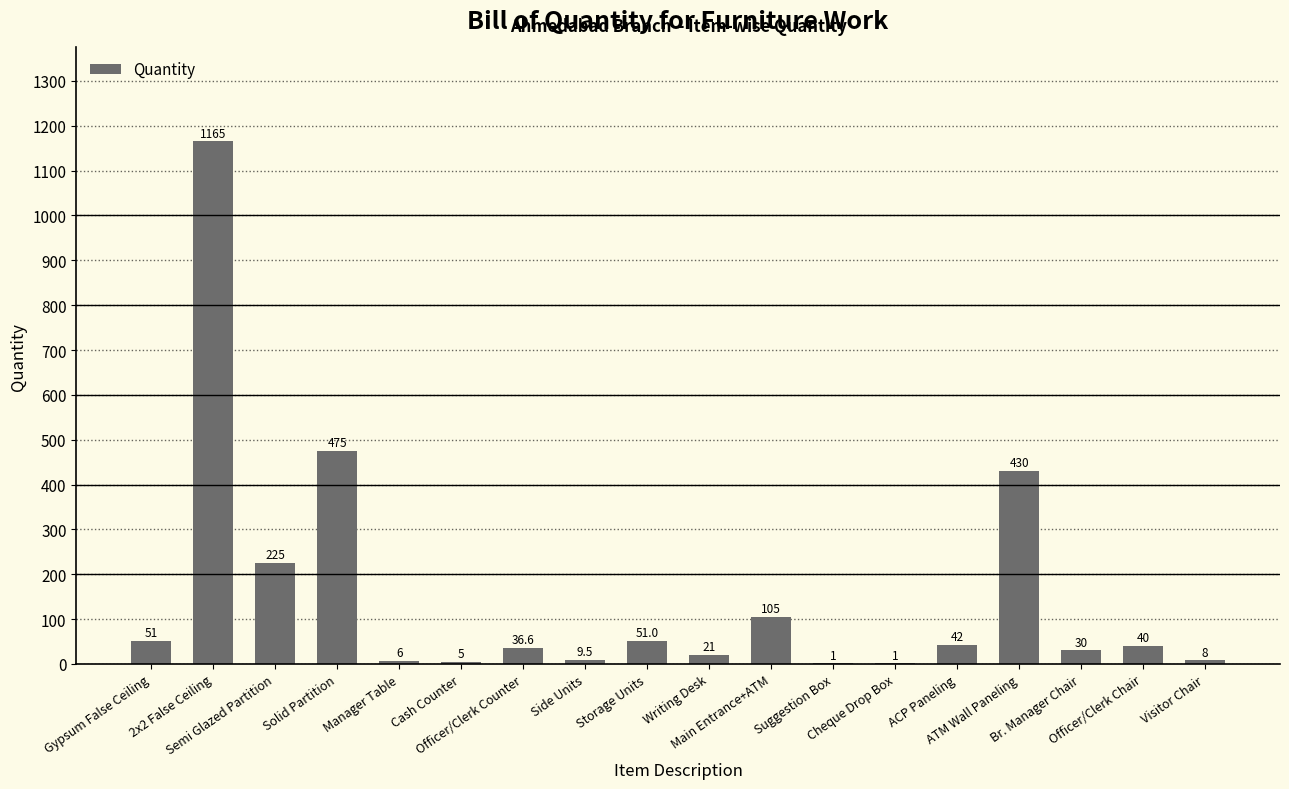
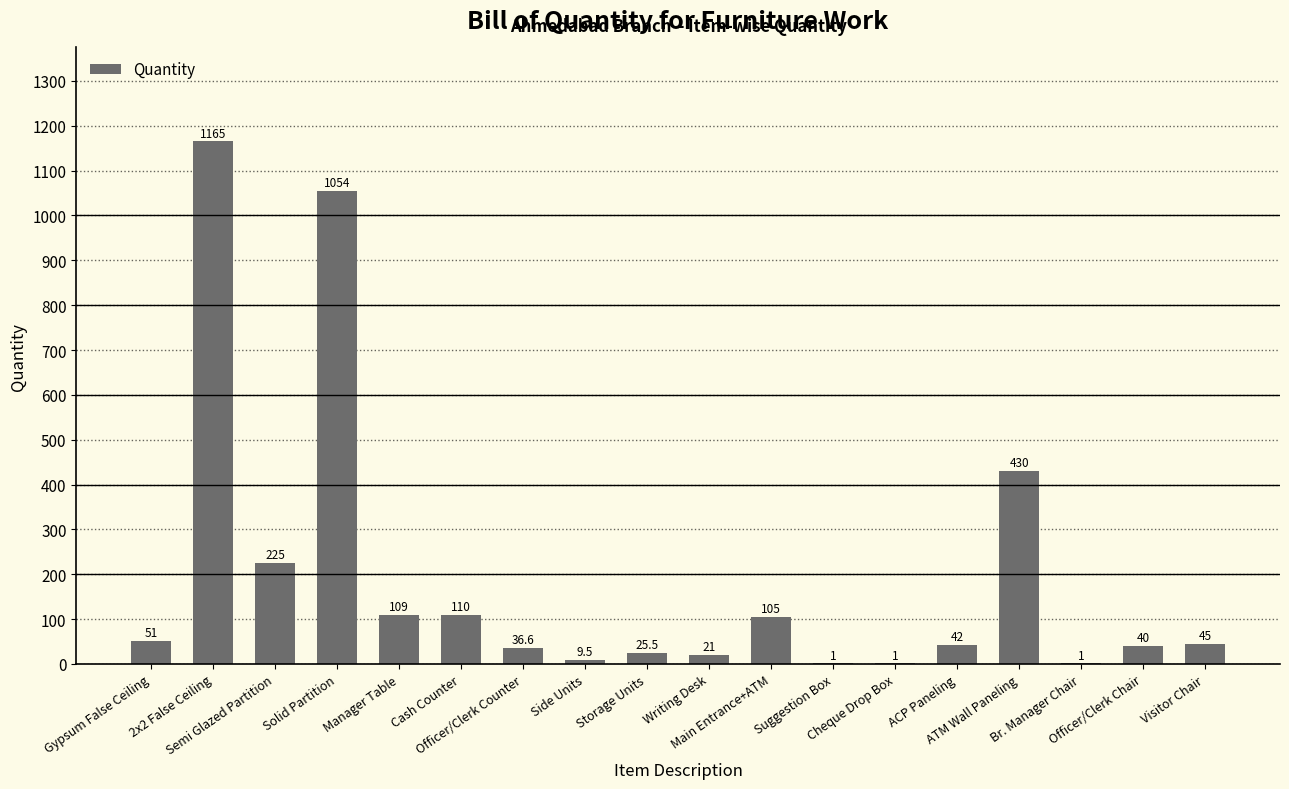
Solid Partition: 475 -> 1054
Manager Table: 6 -> 109
Cash Counter: 5 -> 110
Storage Units: 51.0 -> 25.5
Br. Manager Chair: 30 -> 1
Visitor Chair: 8 -> 45
